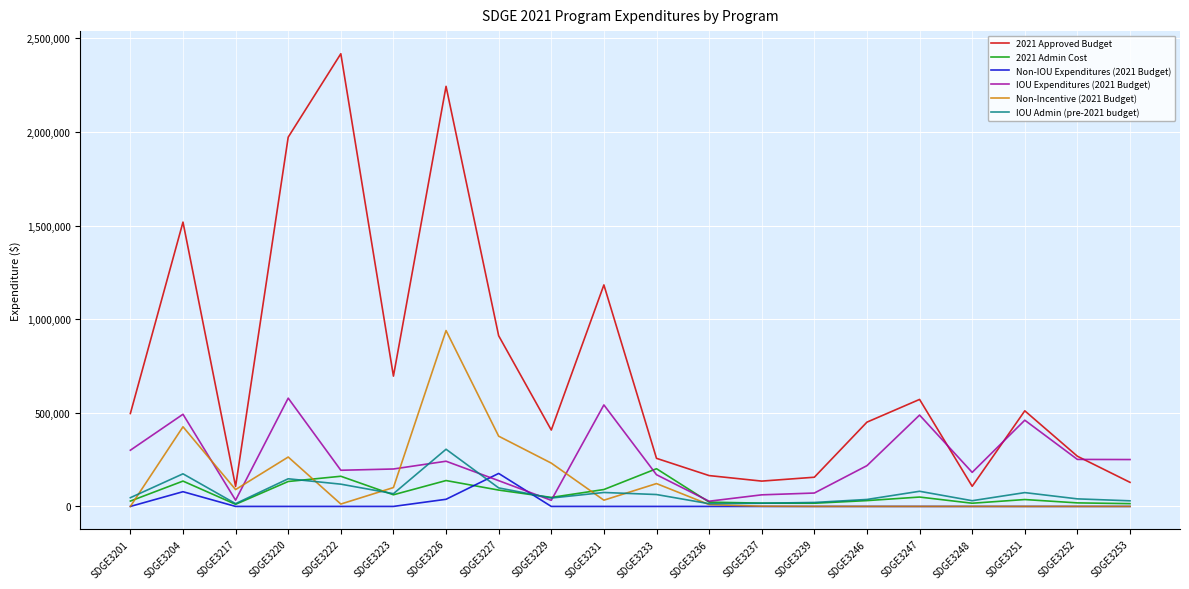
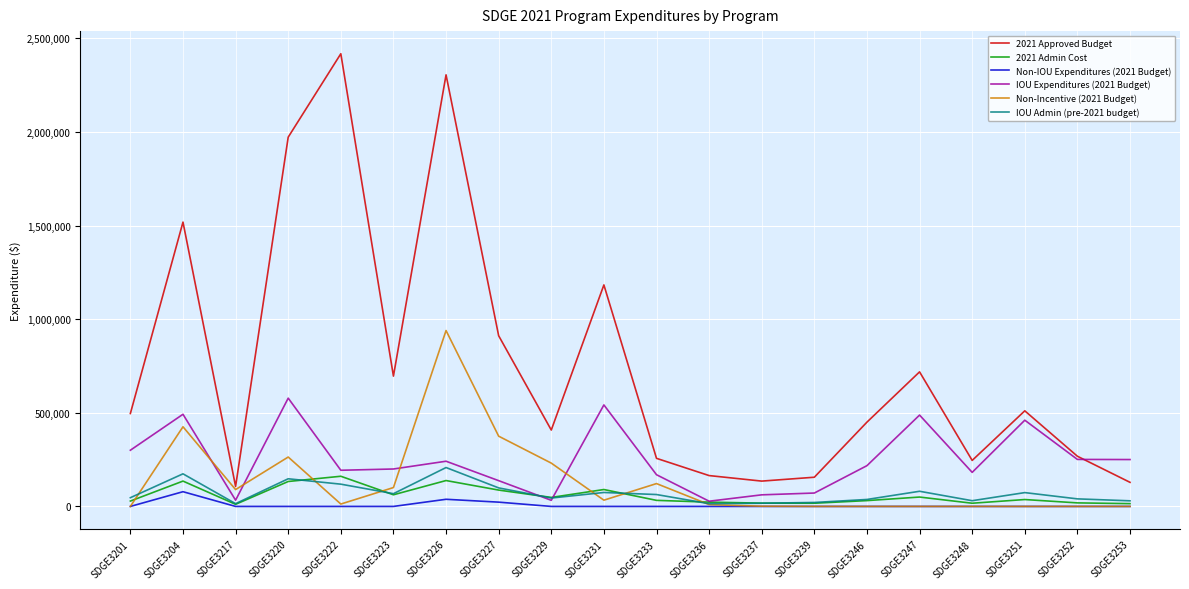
2021 Approved Budget, SDGE3226: 2,240,000 -> 2,300,000
IOU Admin (pre-2021 budget), SDGE3226: 310,000 -> 210,000
Non-IOU Expenditures (2021 Budget), SDGE3227: 180,000 -> 20,000
2021 Admin Cost, SDGE3233: 200,000 -> 30,000
2021 Approved Budget, SDGE3247: 570,000 -> 720,000
2021 Approved Budget, SDGE3248: 110,000 -> 250,000
